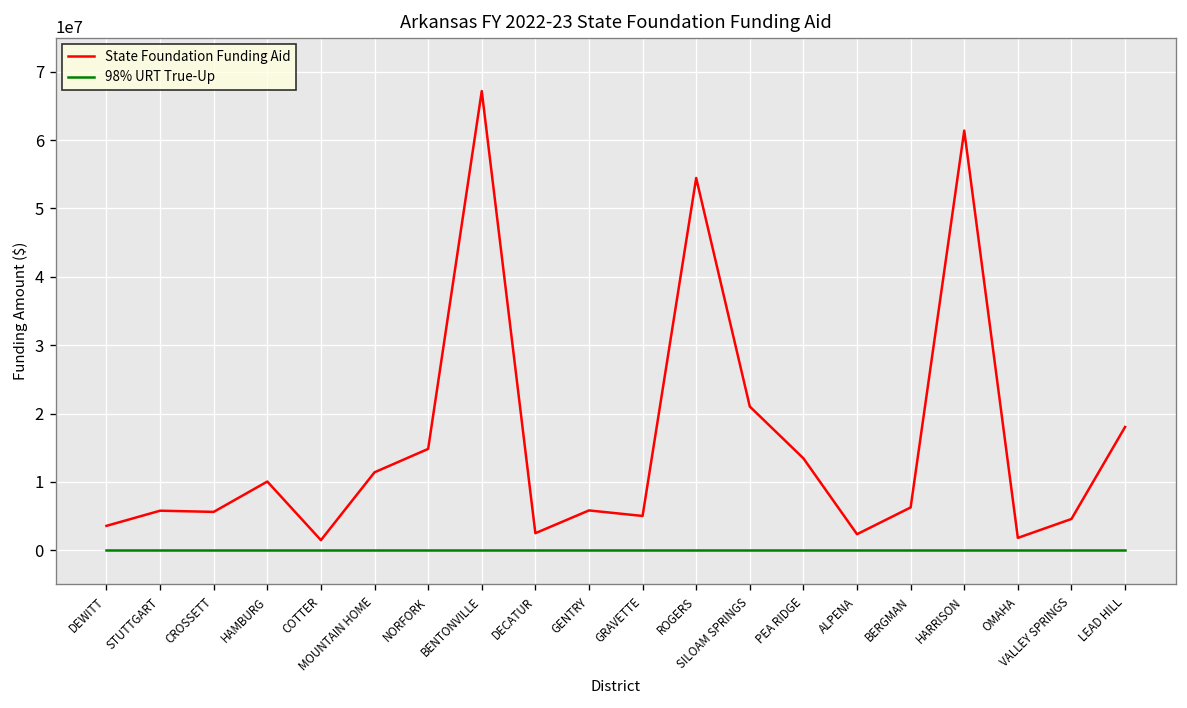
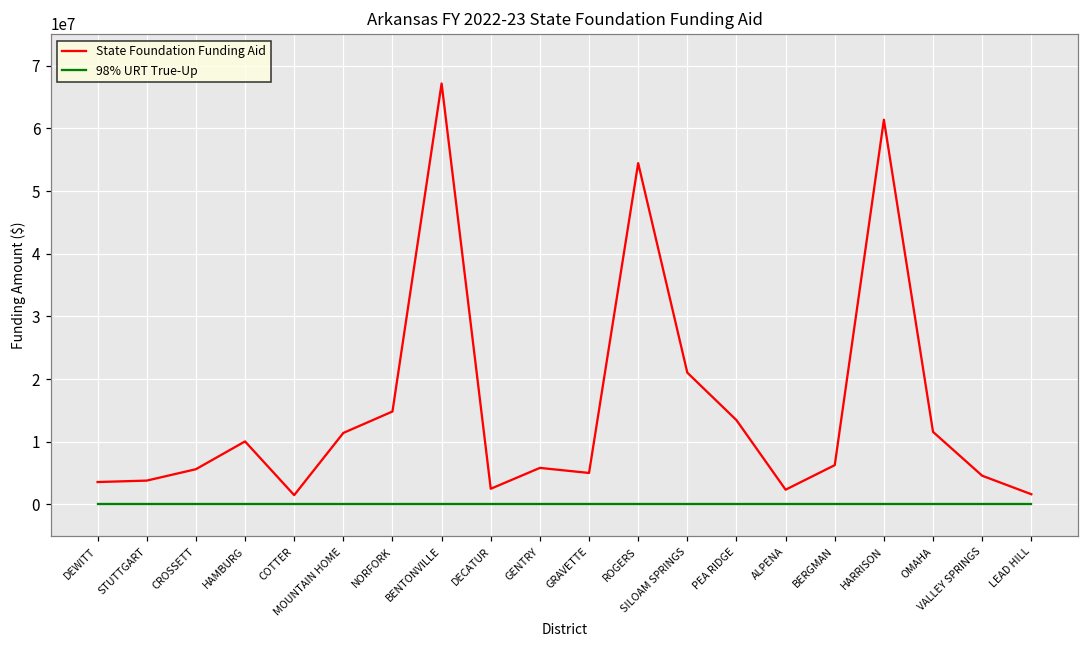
State Foundation Funding Aid, STUTTGART: 6000000 -> 4000000
State Foundation Funding Aid, OMAHA: 2000000 -> 12000000
State Foundation Funding Aid, LEAD HILL: 18000000 -> 2000000
